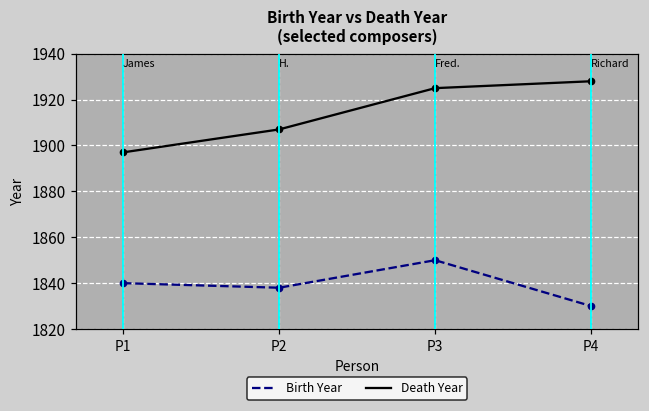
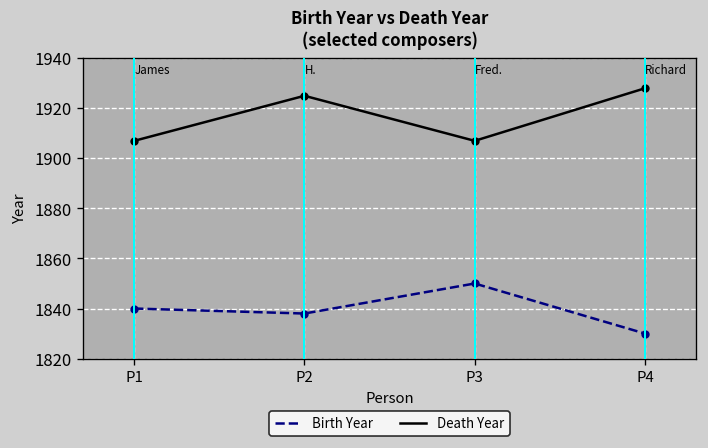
Death Year, P1: 1897 -> 1907
Death Year, P2: 1907 -> 1925
Death Year, P3: 1925 -> 1907
